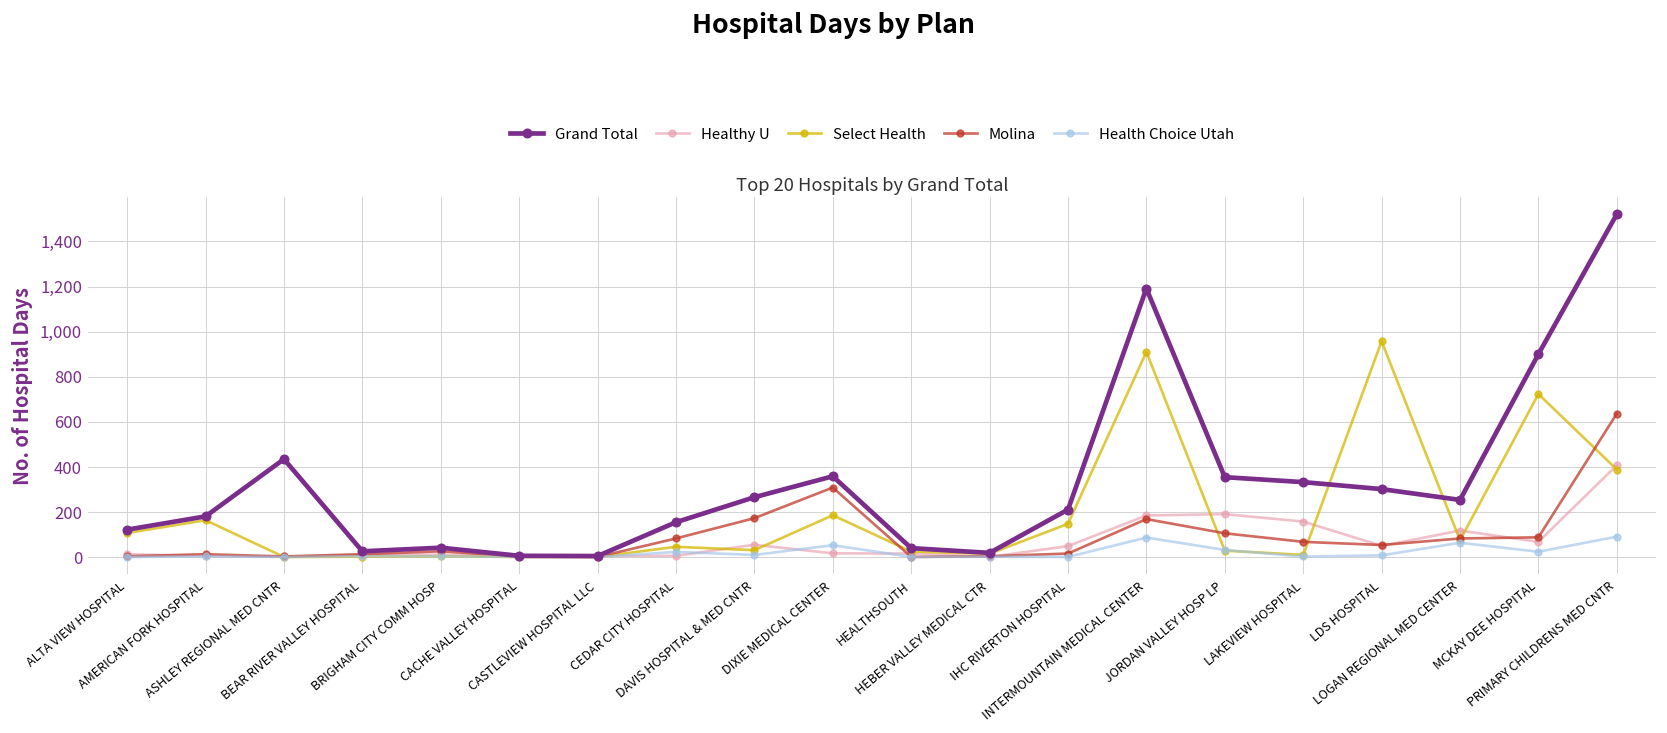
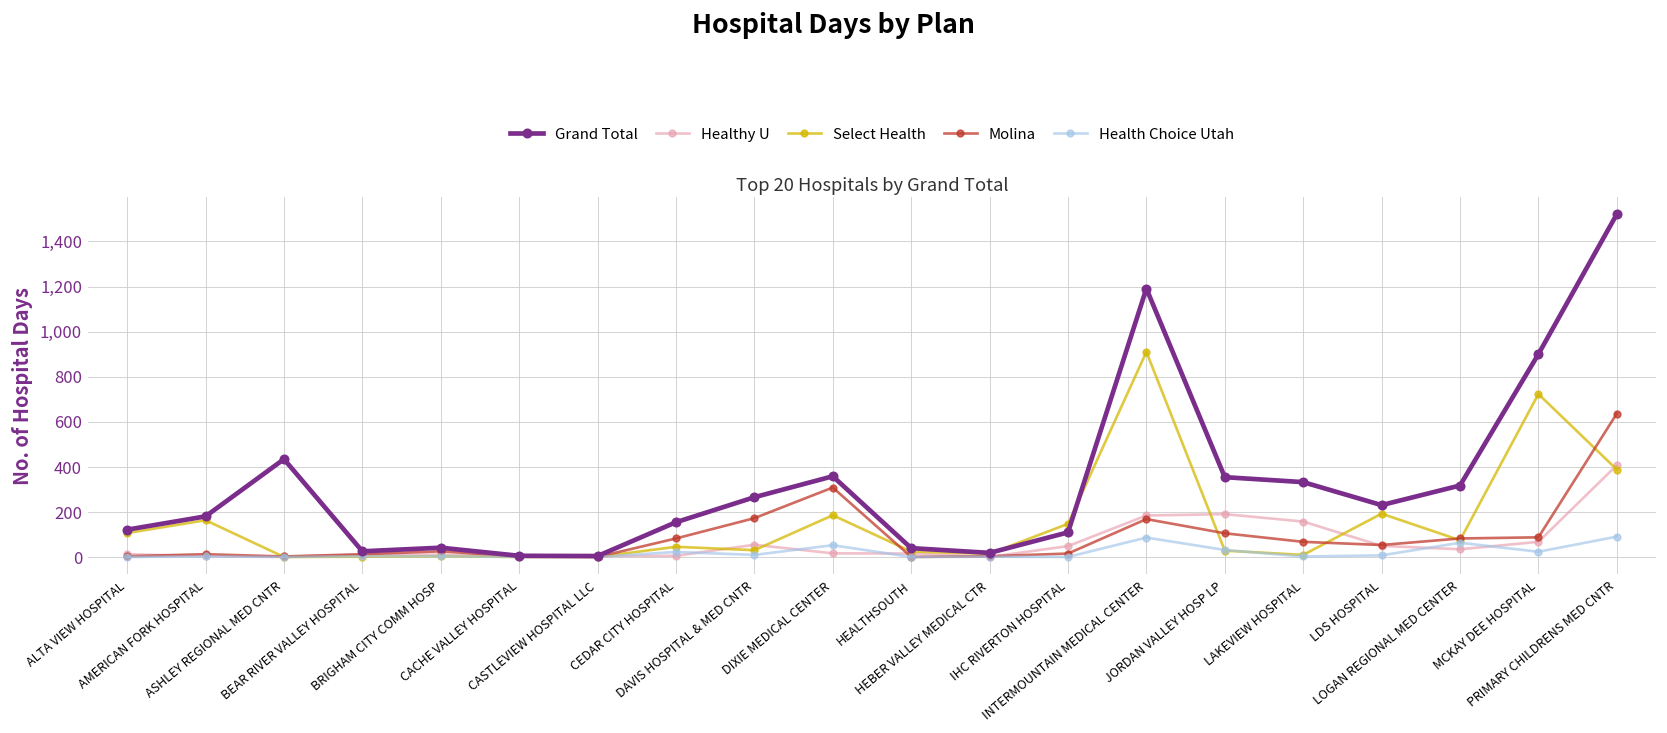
Grand Total, IHC RIVERTON HOSPITAL: 210 -> 110
Grand Total, LDS HOSPITAL: 300 -> 230
Select Health, LDS HOSPITAL: 960 -> 190
Grand Total, LOGAN REGIONAL MED CENTER: 250 -> 320
Healthy U, LOGAN REGIONAL MED CENTER: 120 -> 30
